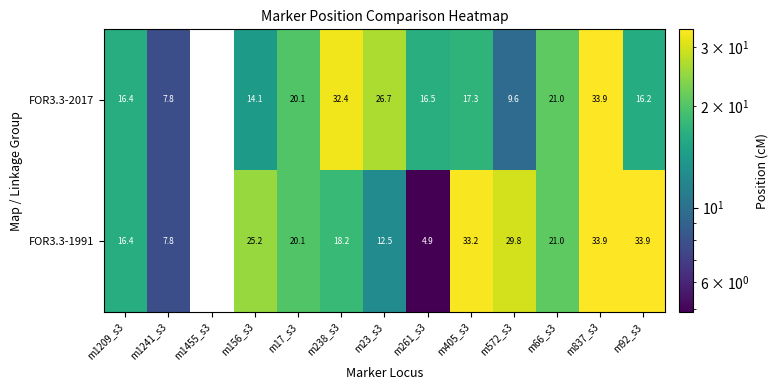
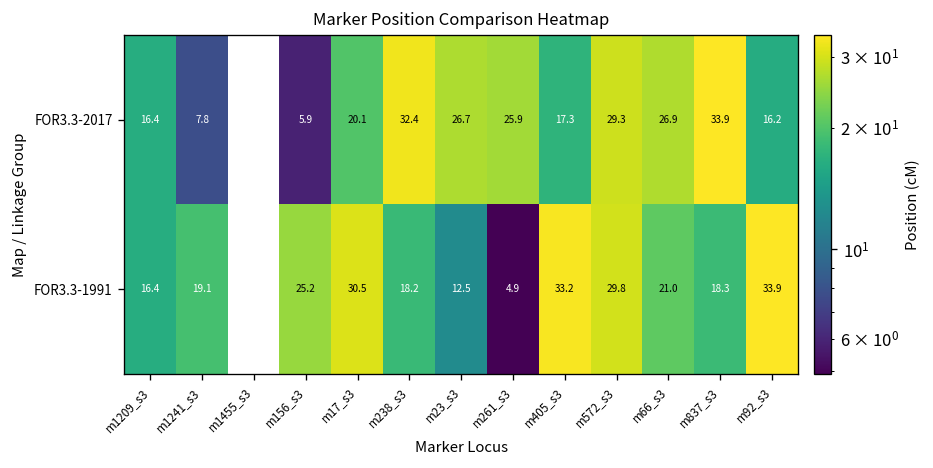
FOR3.3-2017, m156_s3: 14.1 -> 5.9
FOR3.3-2017, m261_s3: 16.5 -> 25.9
FOR3.3-2017, m572_s3: 9.6 -> 29.3
FOR3.3-2017, m66_s3: 21.0 -> 26.9
FOR3.3-1991, m1241_s3: 7.8 -> 19.1
FOR3.3-1991, m17_s3: 20.1 -> 30.5
FOR3.3-1991, m837_s3: 33.9 -> 18.3
